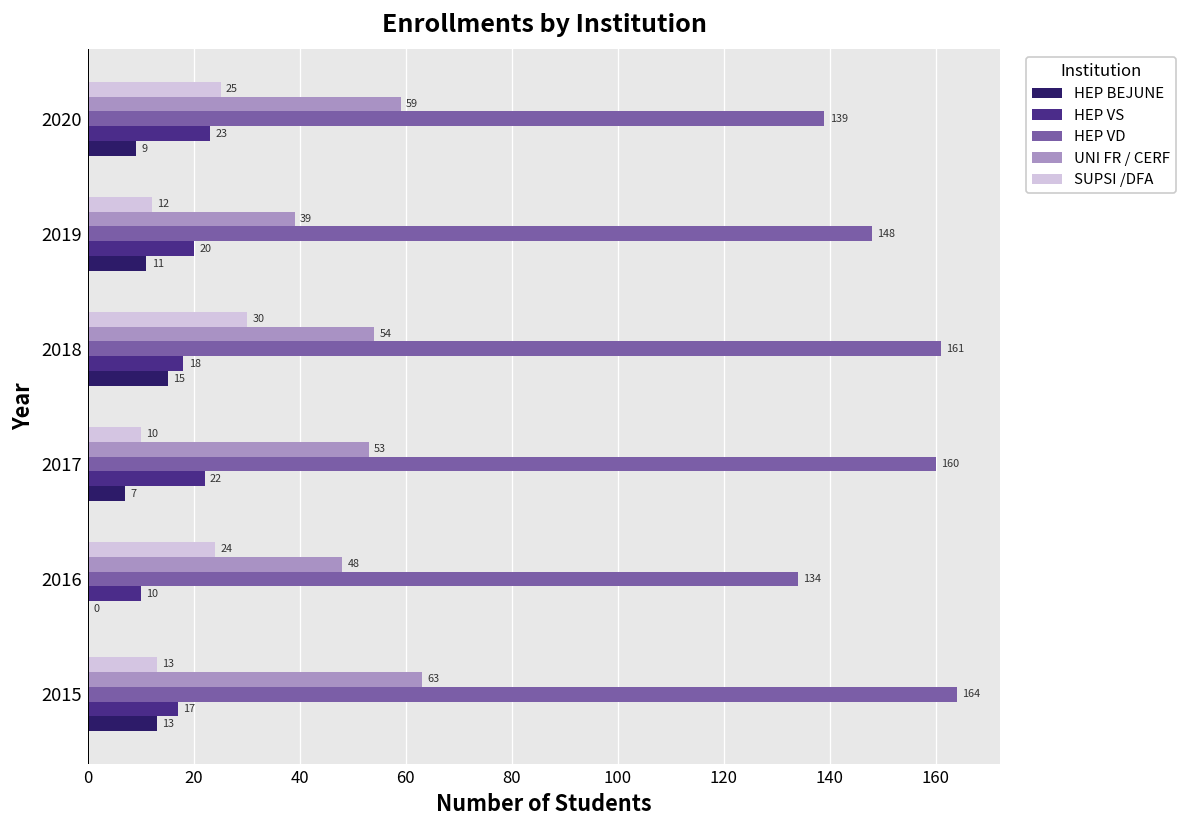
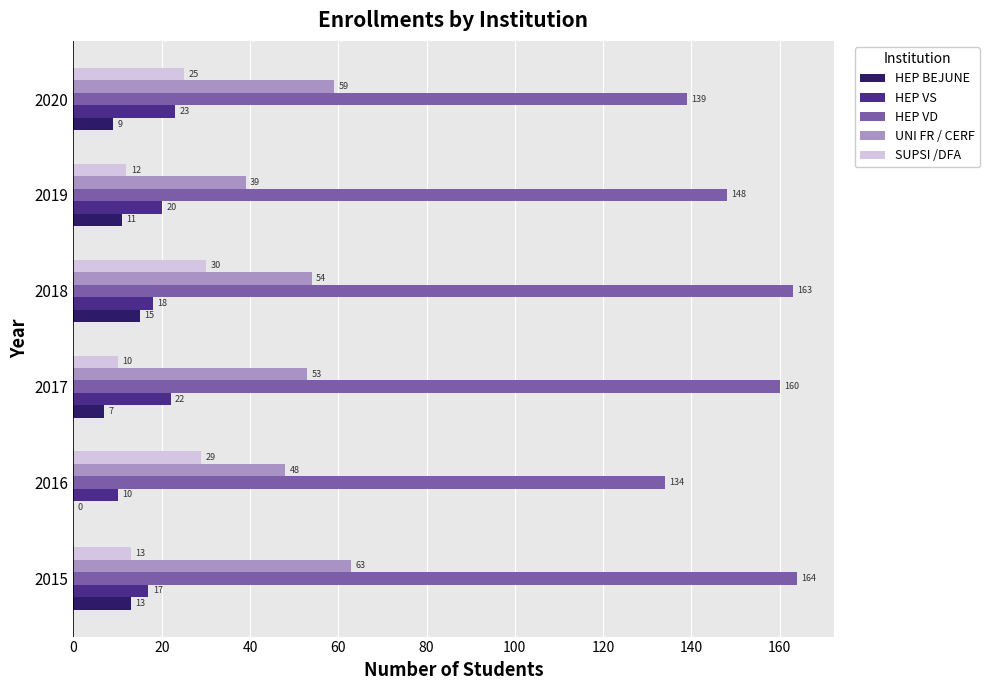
HEP VD, 2018: 161 -> 163
SUPSI /DFA, 2016: 24 -> 29
